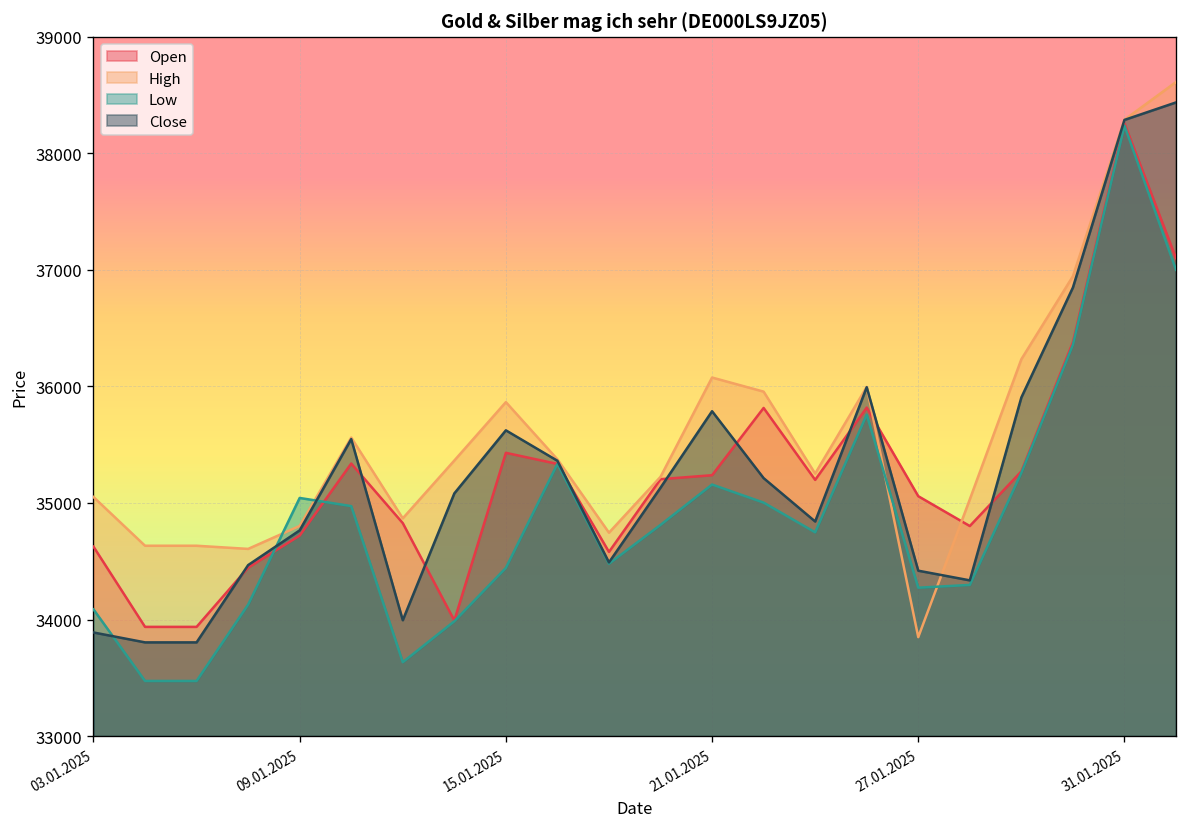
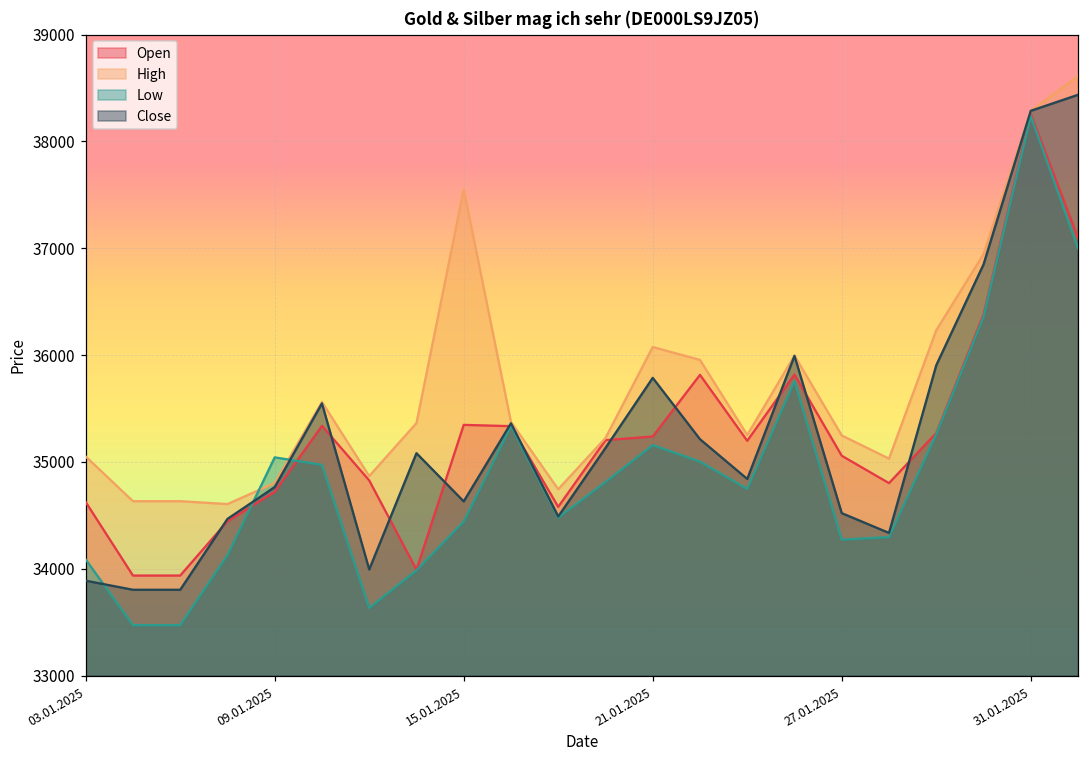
Open, 15.01.2025: 35400 -> 35300
High, 15.01.2025: 35900 -> 37600
Close, 15.01.2025: 35600 -> 34600
High, 27.01.2025: 33800 -> 35200
Close, 27.01.2025: 34400 -> 34500
